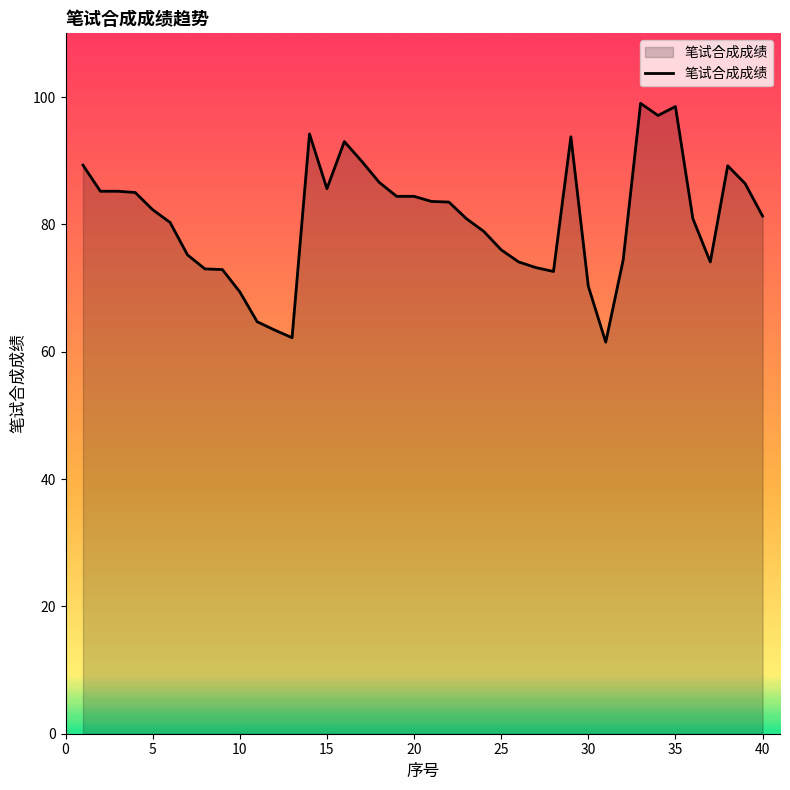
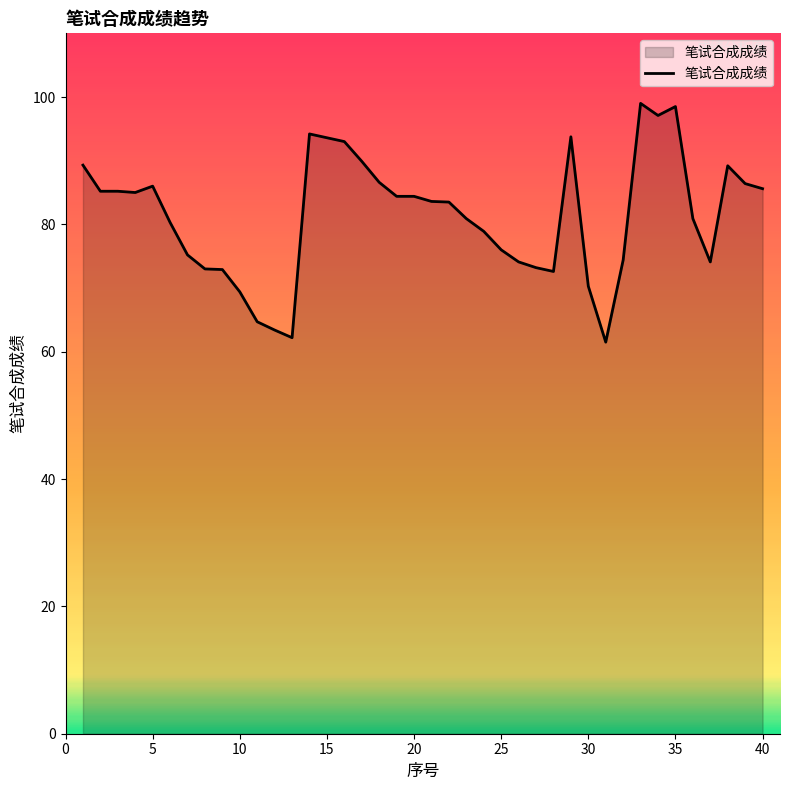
5: 82 -> 86
15: 86 -> 94
40: 81 -> 86
